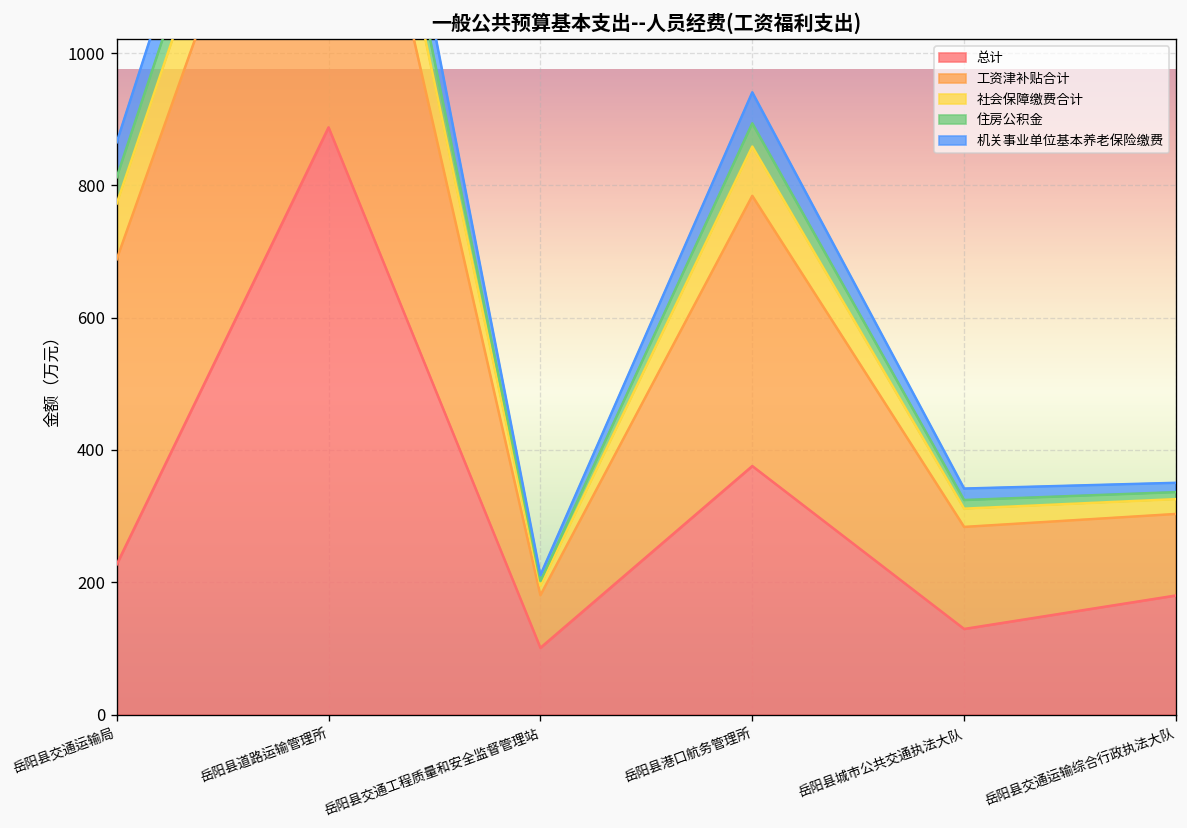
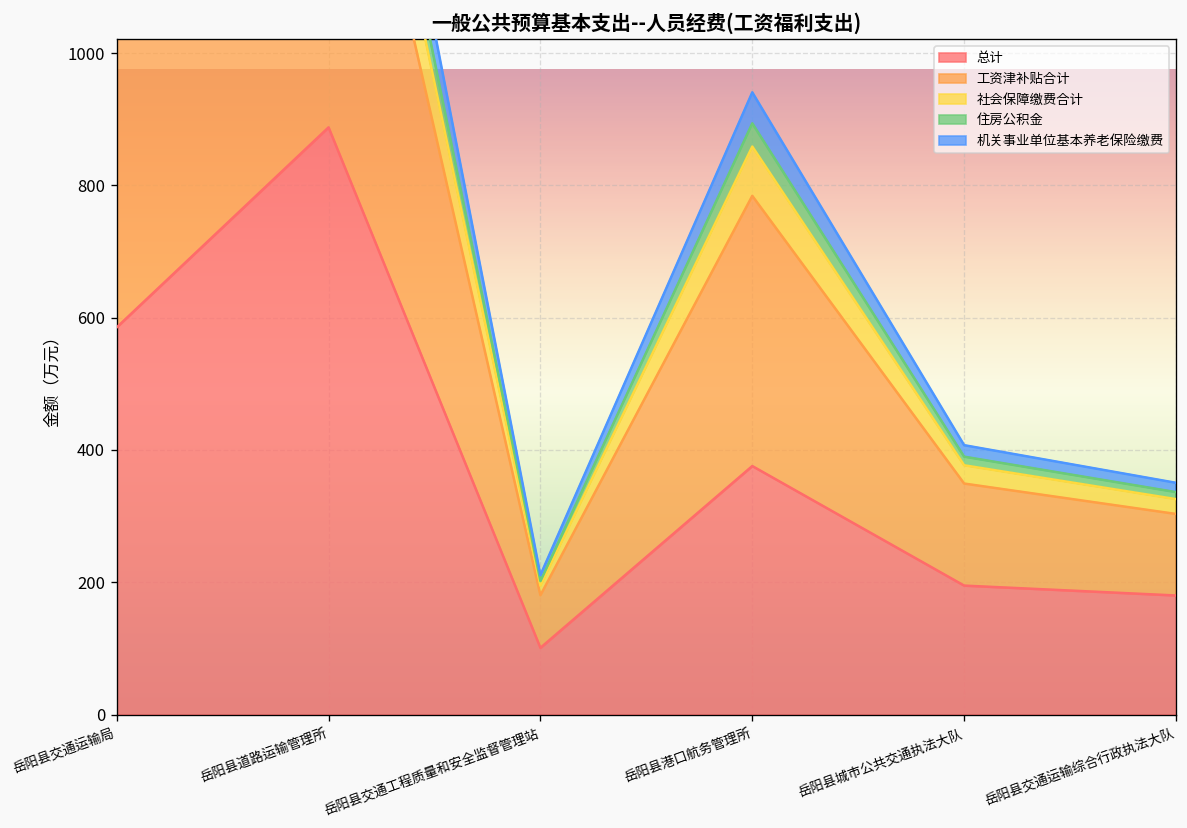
总计, 岳阳县交通运输局: 230 -> 590
总计, 岳阳县城市公共交通执法大队: 130 -> 190
